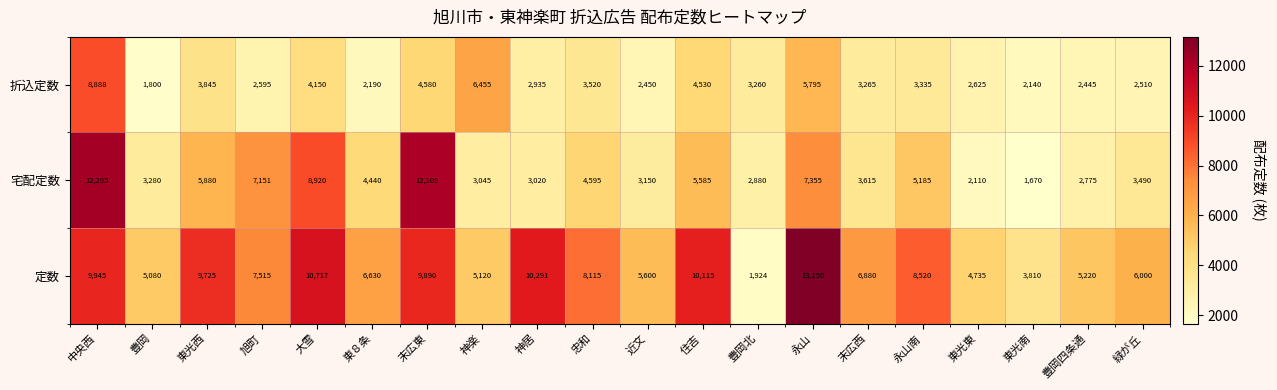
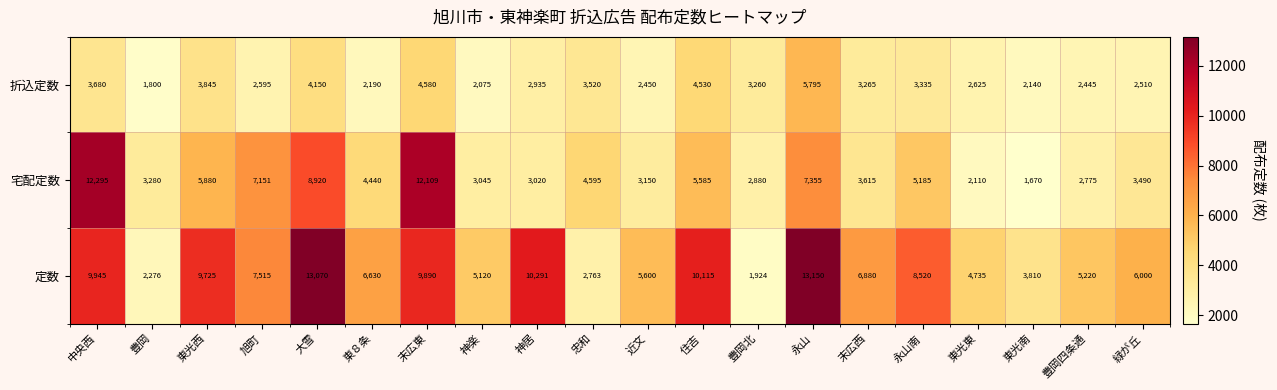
折込定数, 中央西: 8,888 -> 3,680
折込定数, 神楽: 6,455 -> 2,075
定数, 豊岡: 5,080 -> 2,276
定数, 大雪: 10,717 -> 13,070
定数, 忠和: 8,115 -> 2,763
